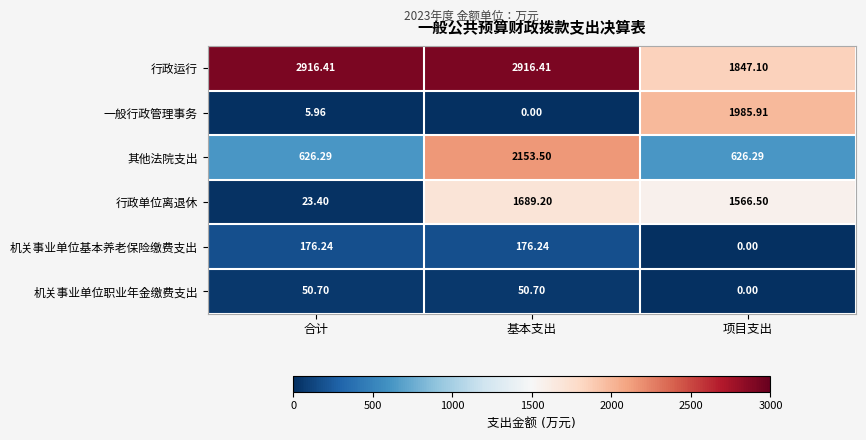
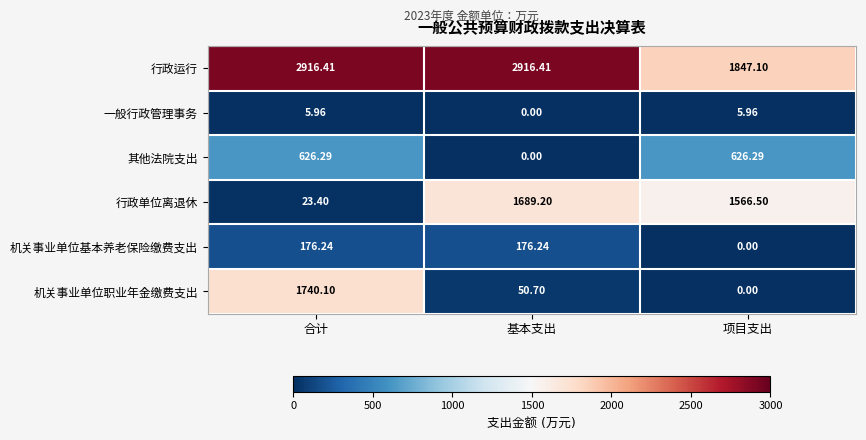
一般行政管理事务, 项目支出: 1985.91 -> 5.96
其他法院支出, 基本支出: 2153.50 -> 0.00
机关事业单位职业年金缴费支出, 合计: 50.70 -> 1740.10
